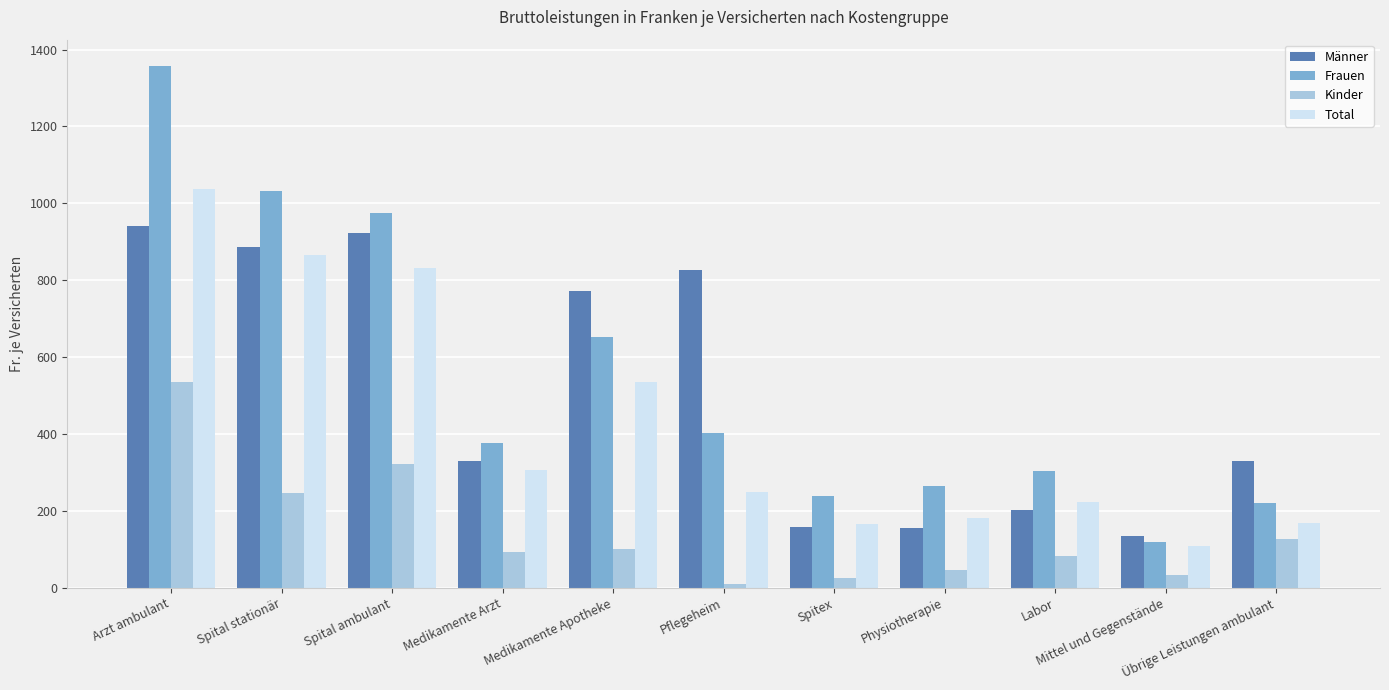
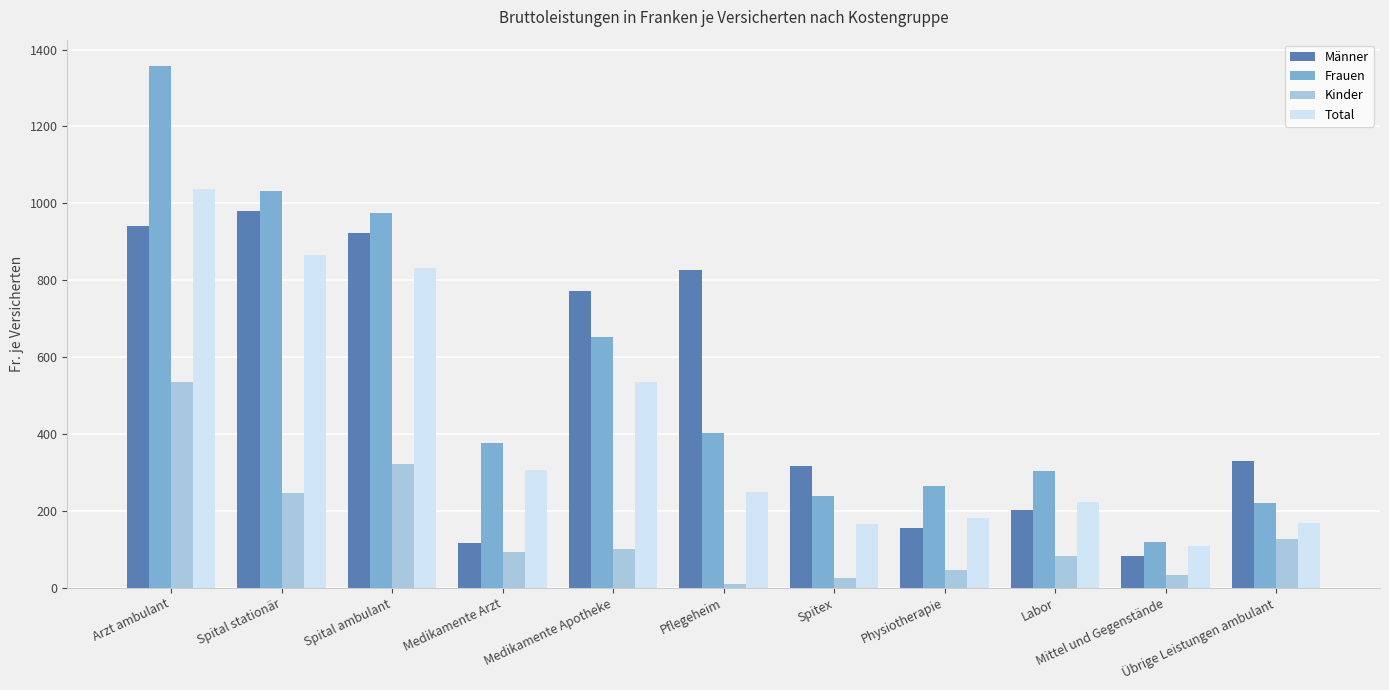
Männer, Spital stationär: 890 -> 980
Männer, Medikamente Arzt: 330 -> 120
Männer, Spitex: 160 -> 320
Männer, Mittel und Gegenstände: 130 -> 80
